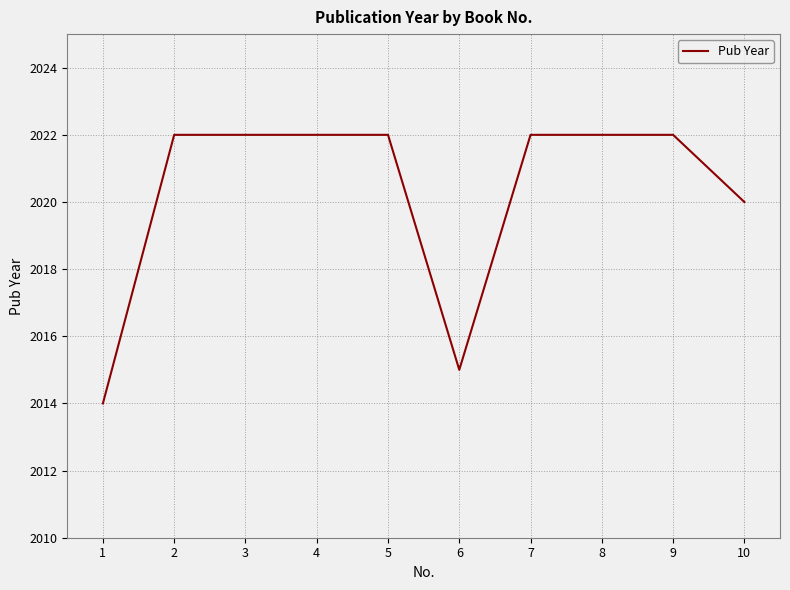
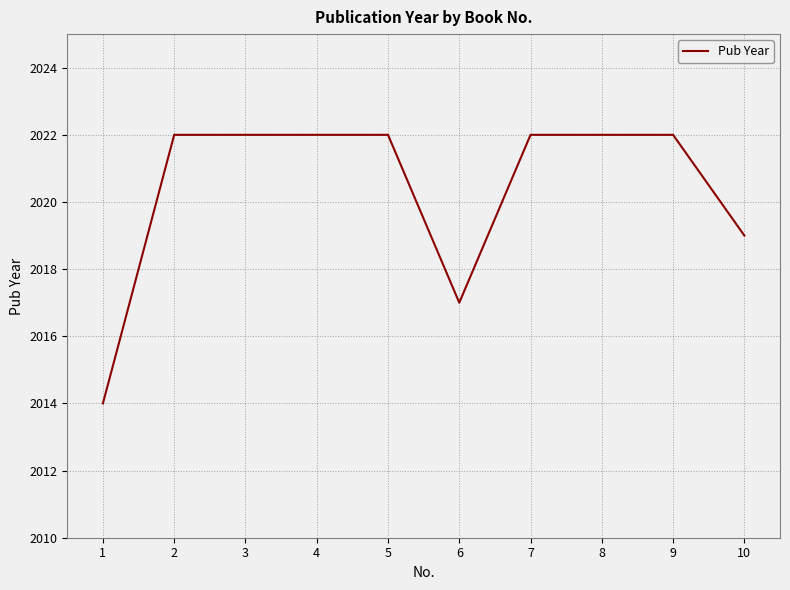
6: 2015 -> 2017
10: 2020 -> 2019
